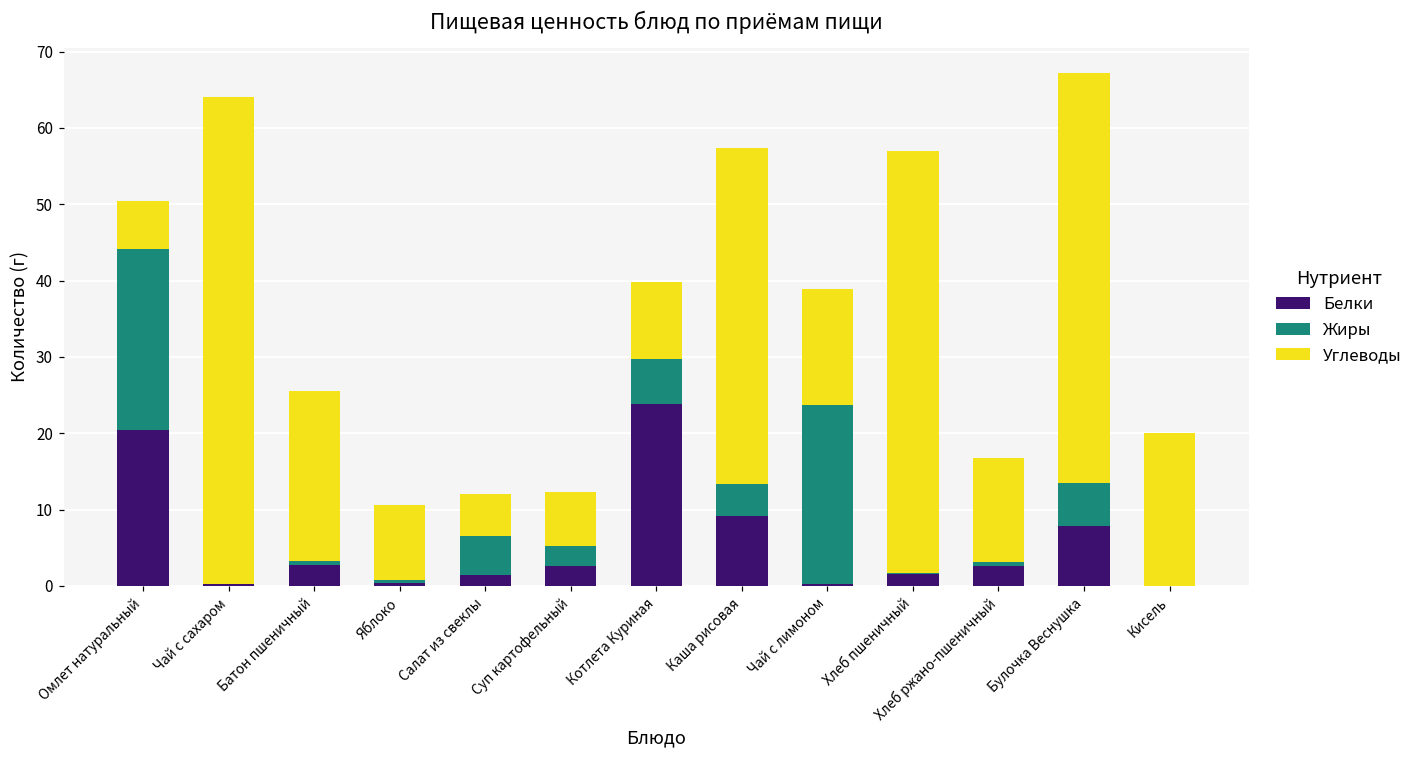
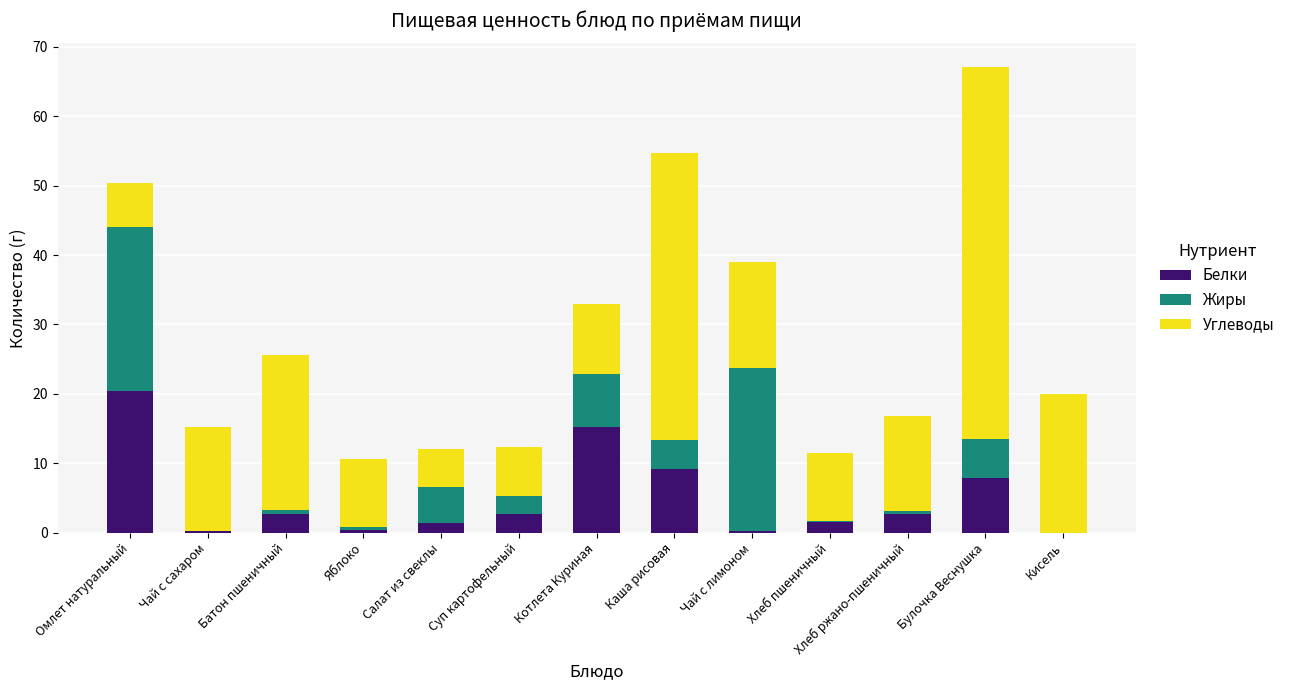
Углеводы, Чай с сахаром: 64 -> 15
Белки, Котлета Куриная: 24 -> 15
Жиры, Котлета Куриная: 6 -> 8
Углеводы, Каша рисовая: 44 -> 41
Углеводы, Хлеб пшеничный: 55 -> 10
